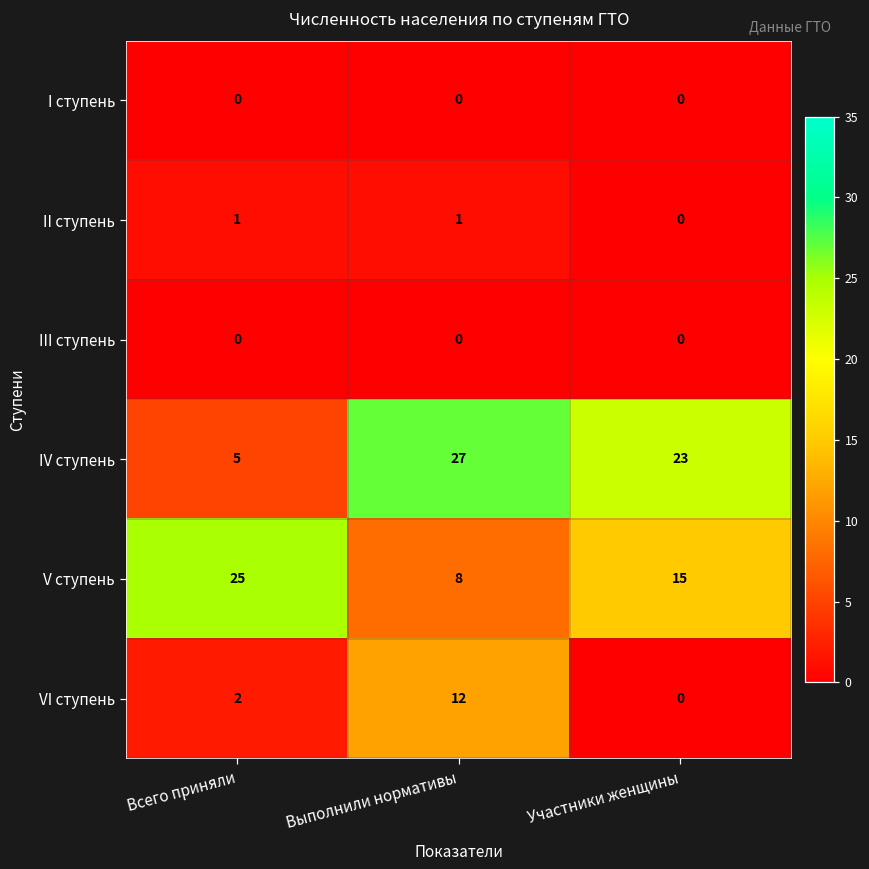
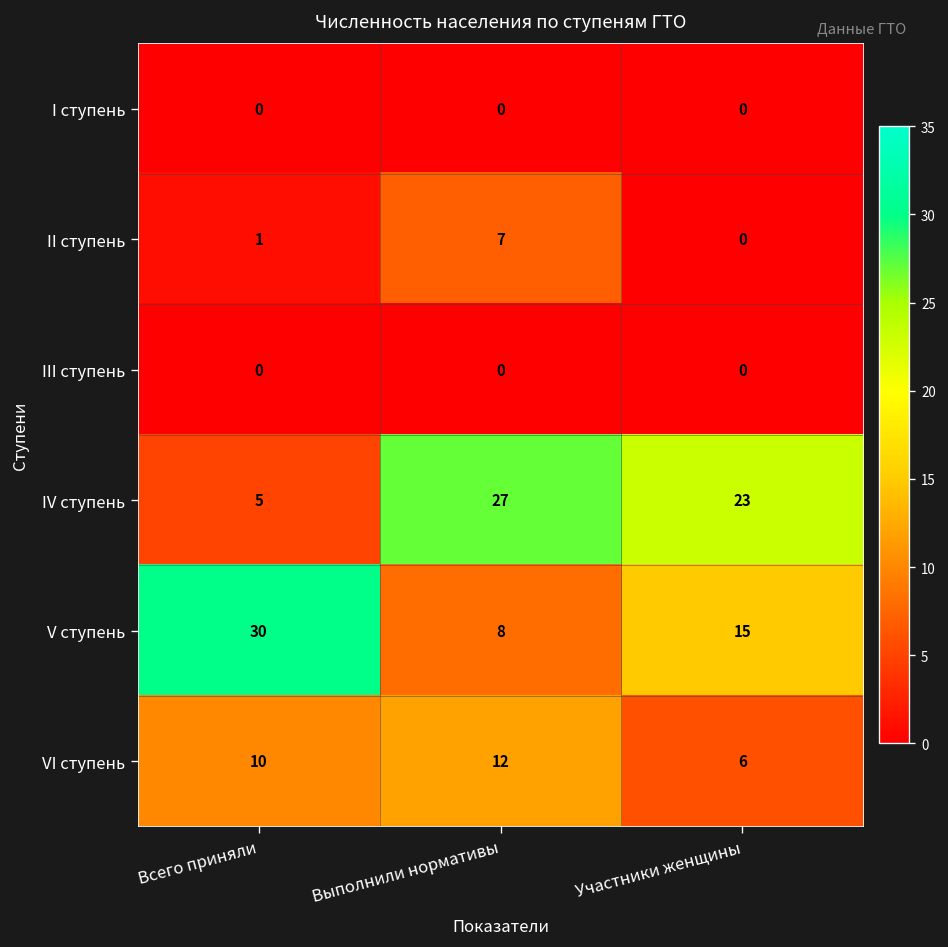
II ступень, Выполнили нормативы: 1 -> 7
V ступень, Всего приняли: 25 -> 30
VI ступень, Всего приняли: 2 -> 10
VI ступень, Участники женщины: 0 -> 6
